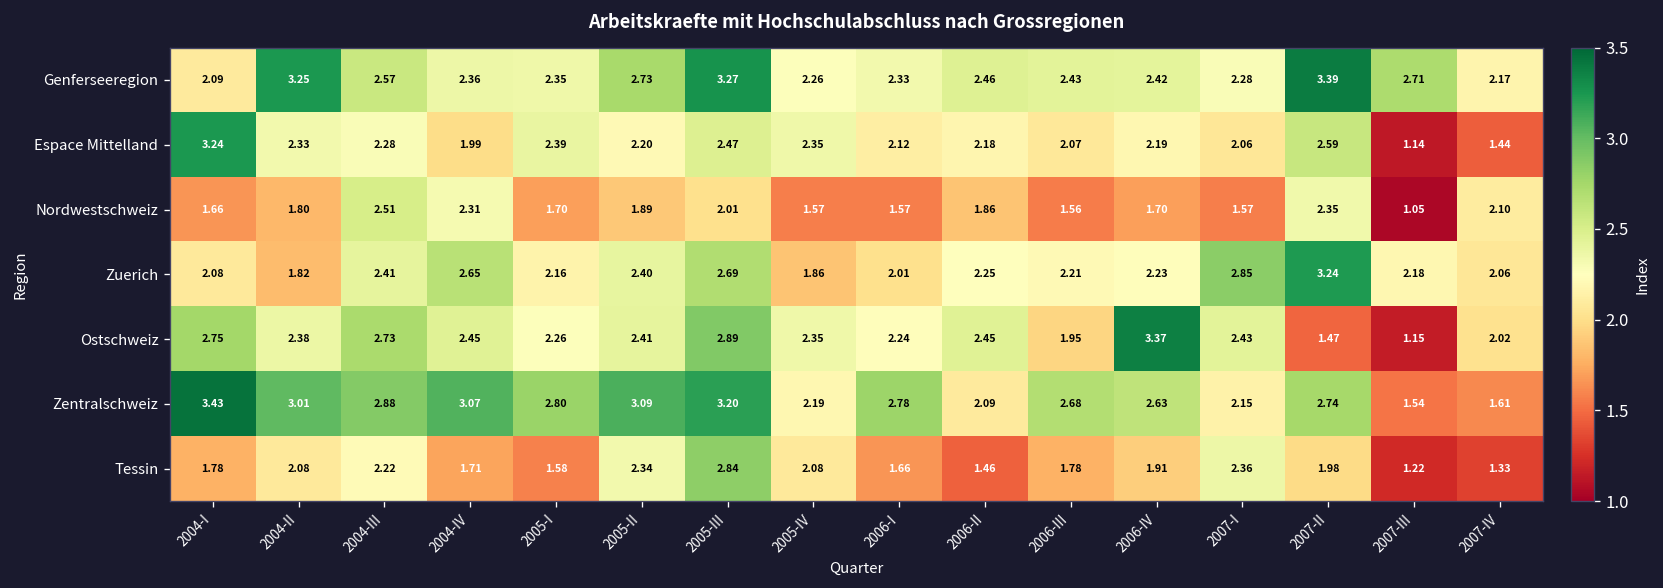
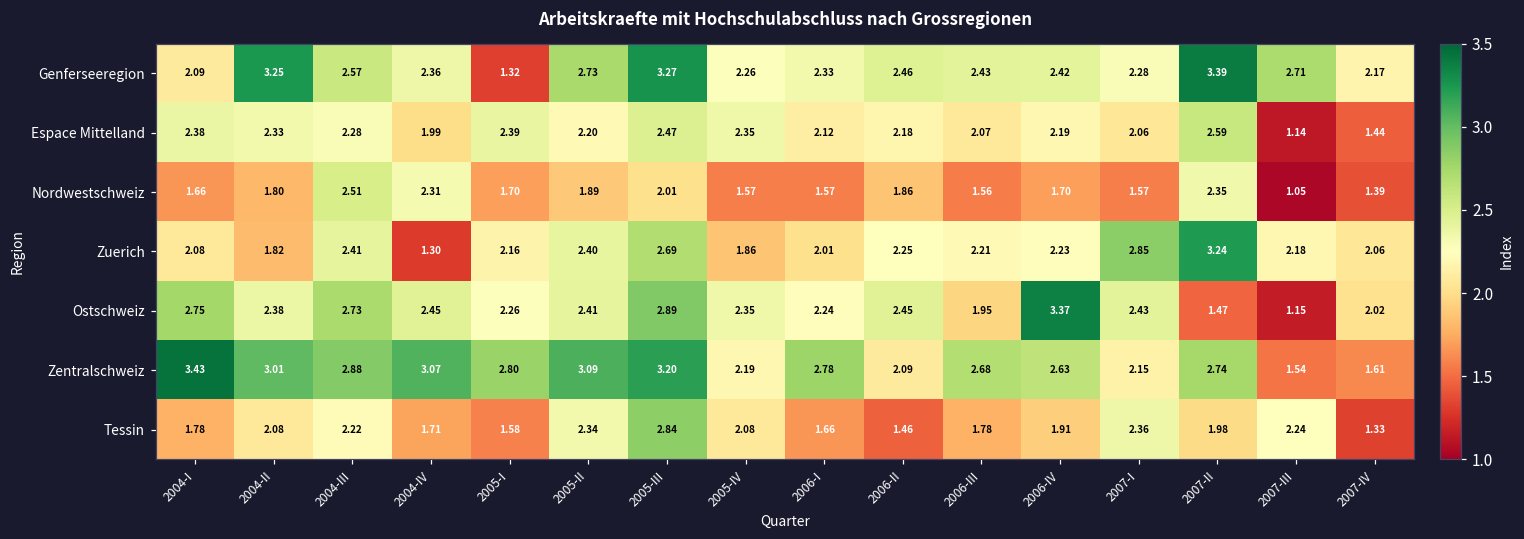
Genferseeregion, 2005-I: 2.35 -> 1.32
Espace Mittelland, 2004-I: 3.24 -> 2.38
Nordwestschweiz, 2007-IV: 2.10 -> 1.39
Zuerich, 2004-IV: 2.65 -> 1.30
Tessin, 2007-III: 1.22 -> 2.24
